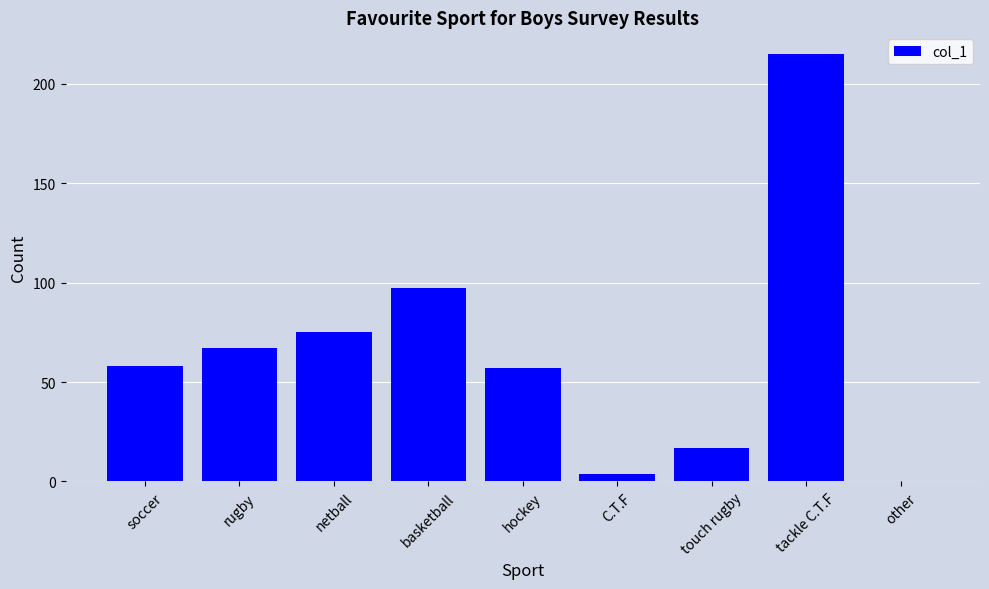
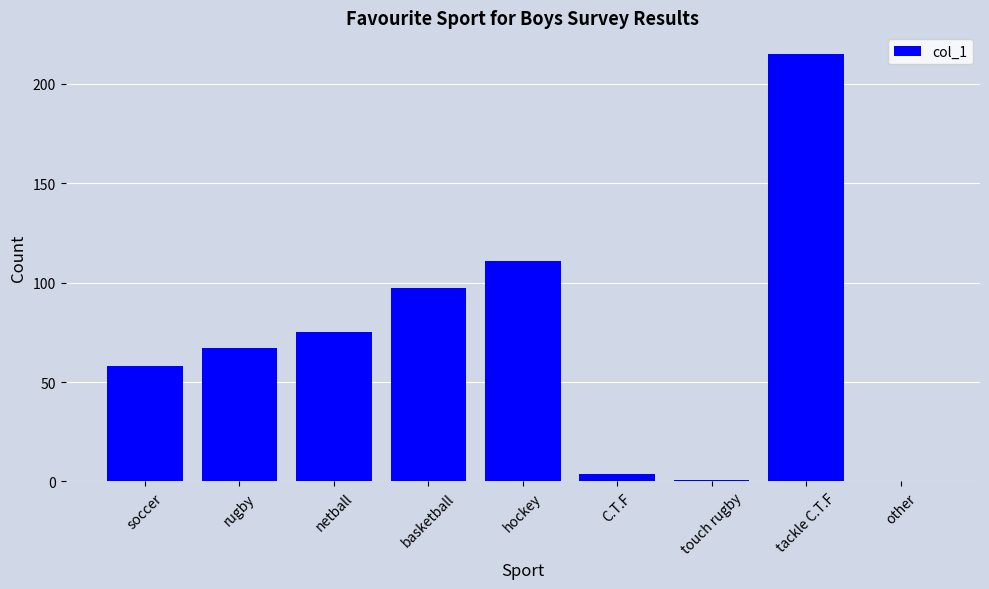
hockey: 57 -> 111
touch rugby: 17 -> 1
